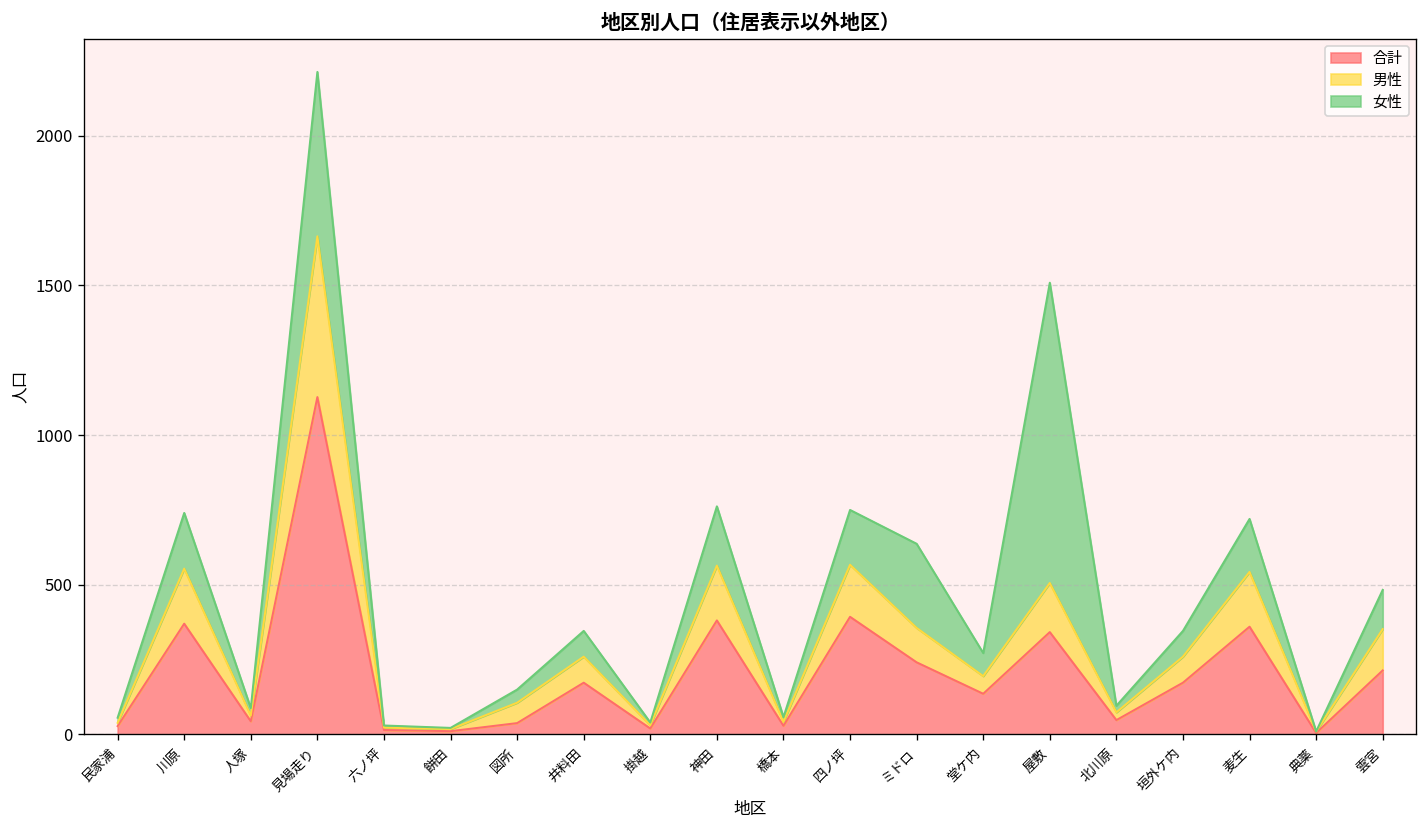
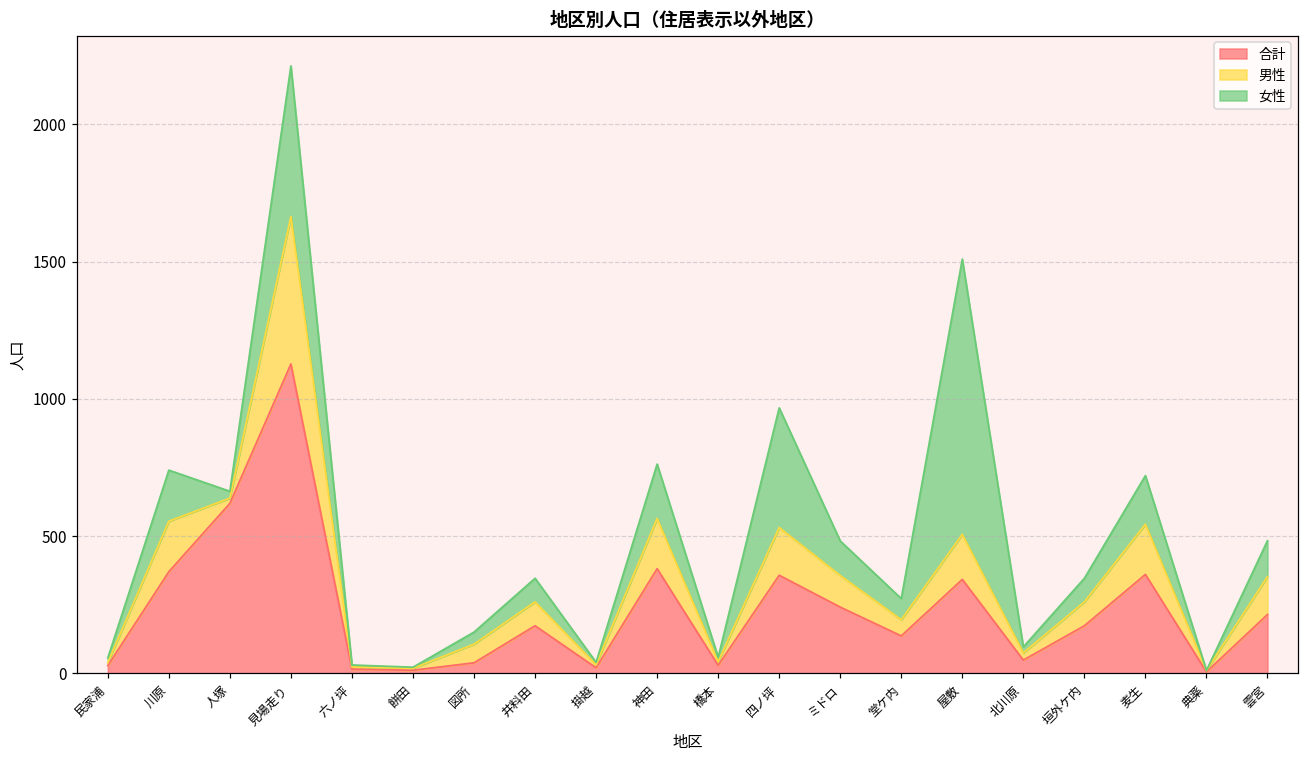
合計, 人塚: 40 -> 620
合計, 四ノ坪: 390 -> 360
女性, 四ノ坪: 180 -> 440
女性, ミドロ: 280 -> 130
